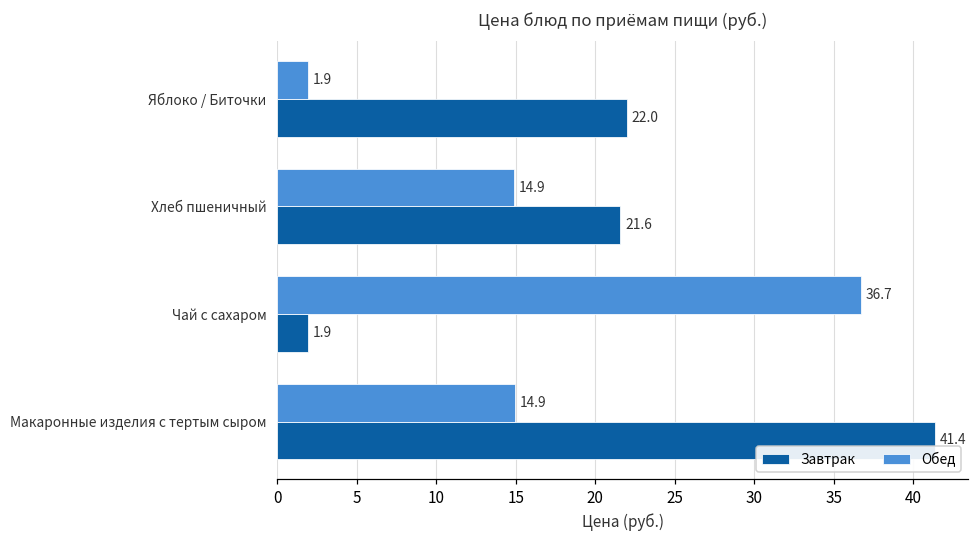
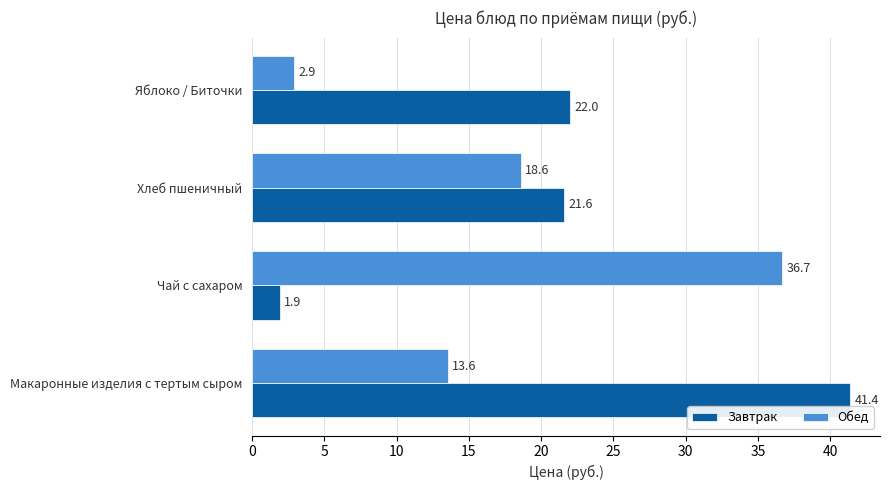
Обед, Яблоко / Биточки: 1.9 -> 2.9
Обед, Хлеб пшеничный: 14.9 -> 18.6
Обед, Макаронные изделия с тертым сыром: 14.9 -> 13.6
